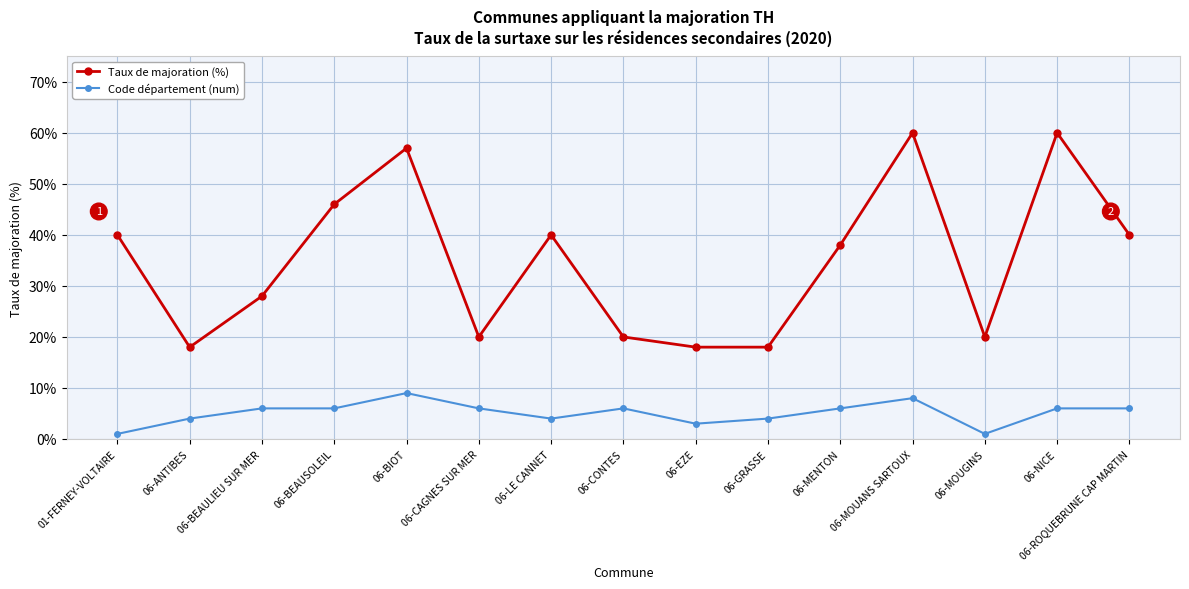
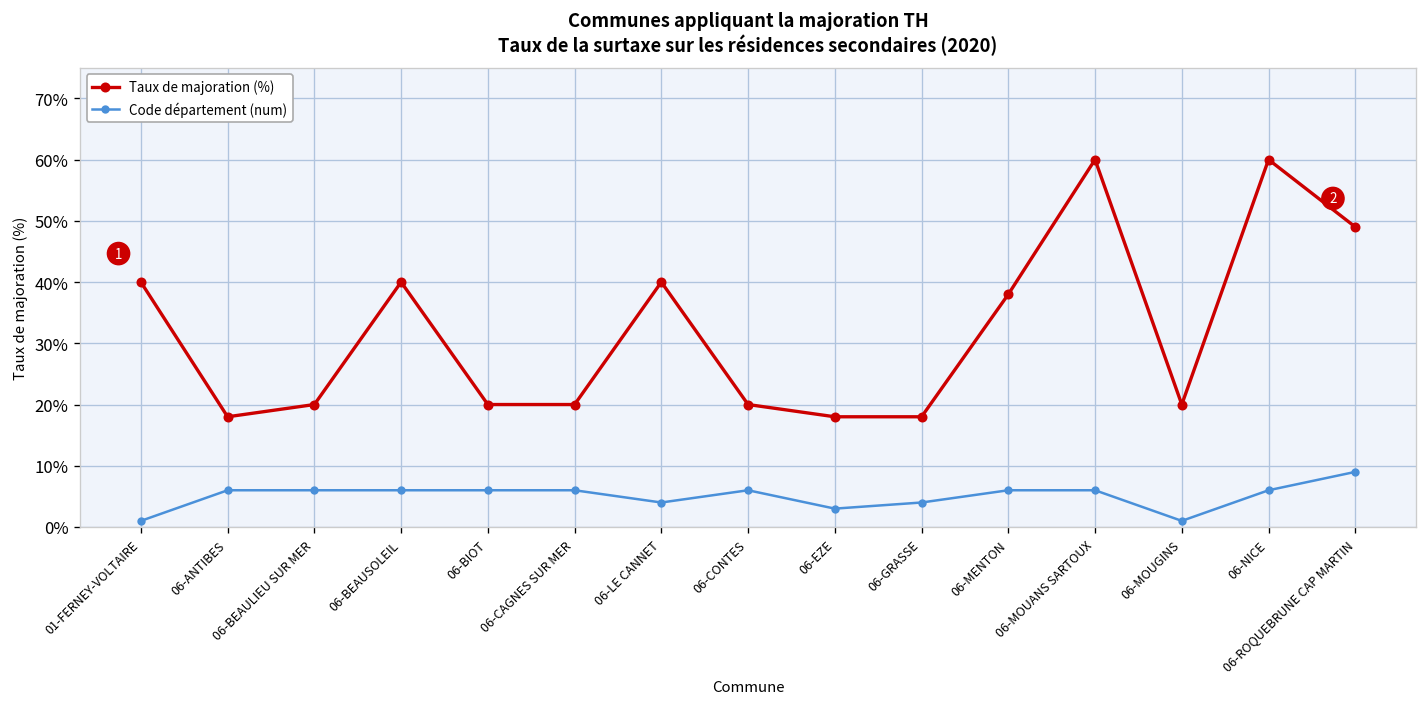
Code département (num), 06-ANTIBES: 4% -> 6%
Taux de majoration (%), 06-BEAULIEU SUR MER: 28% -> 20%
Taux de majoration (%), 06-BEAUSOLEIL: 46% -> 40%
Taux de majoration (%), 06-BIOT: 57% -> 20%
Code département (num), 06-BIOT: 9% -> 6%
Code département (num), 06-MOUANS SARTOUX: 8% -> 6%
Taux de majoration (%), 06-ROQUEBRUNE CAP MARTIN: 40% -> 49%
Code département (num), 06-ROQUEBRUNE CAP MARTIN: 6% -> 9%
